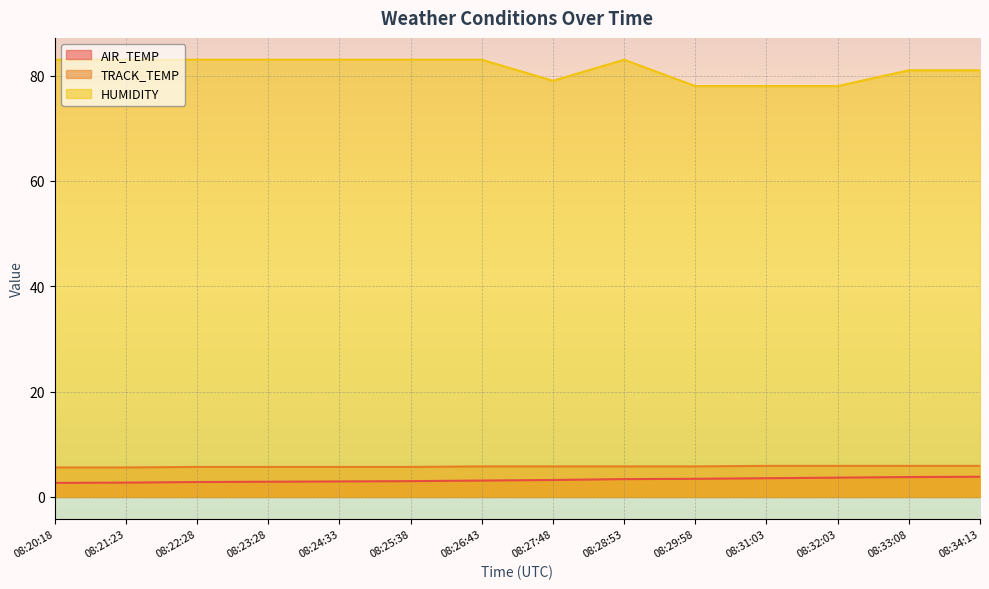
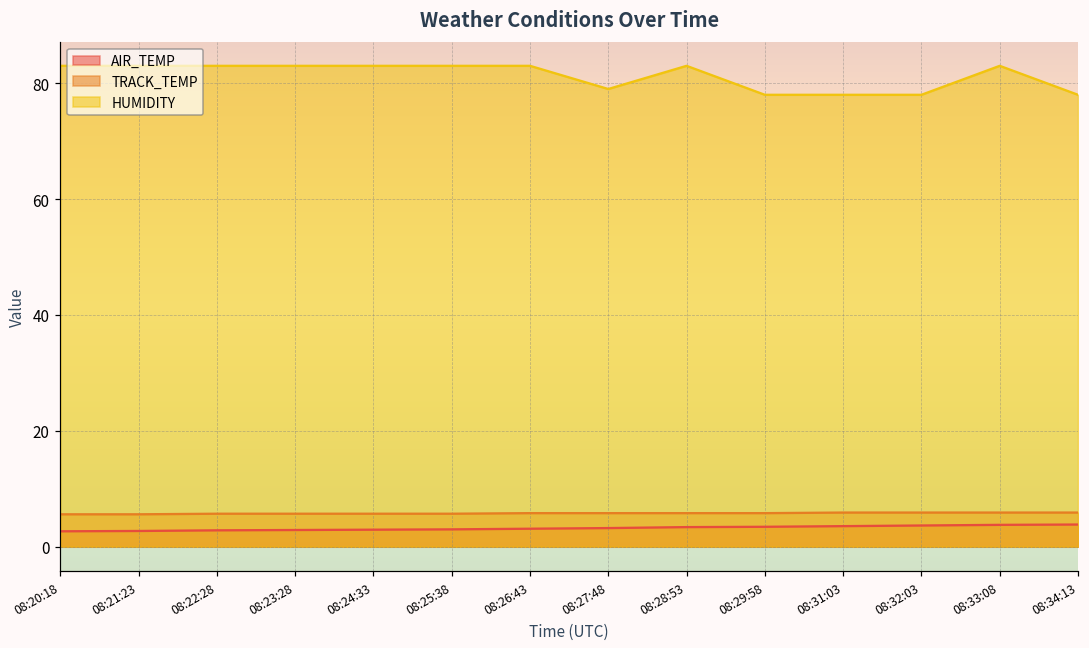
HUMIDITY, 08:33:08: 81 -> 83
HUMIDITY, 08:34:13: 81 -> 78
